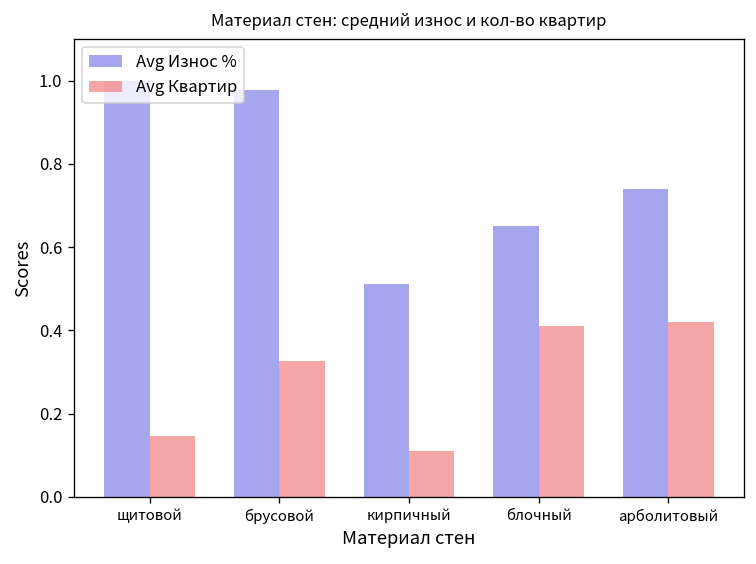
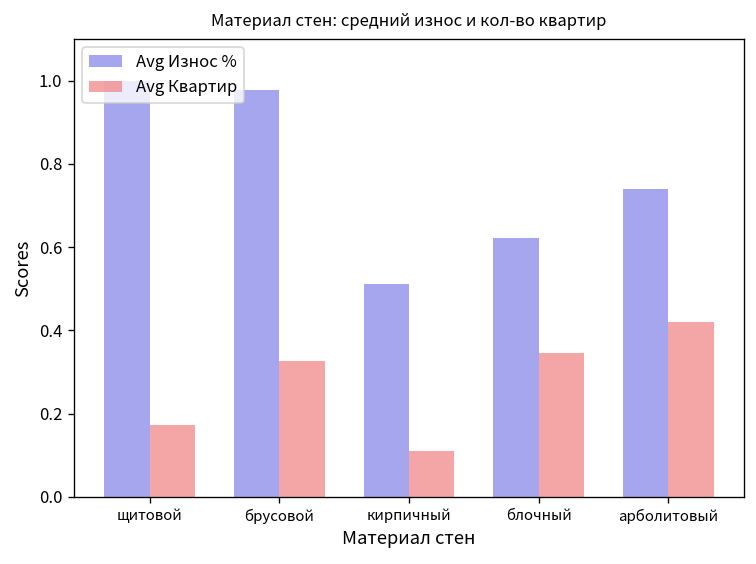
Avg Квартир, щитовой: 0.15 -> 0.17
Avg Износ %, блочный: 0.65 -> 0.62
Avg Квартир, блочный: 0.41 -> 0.35
